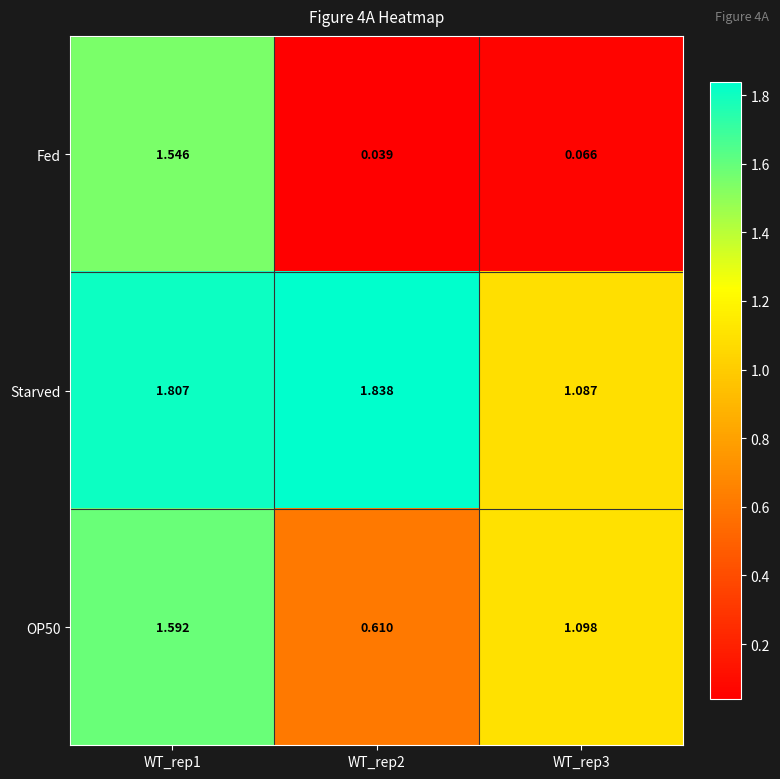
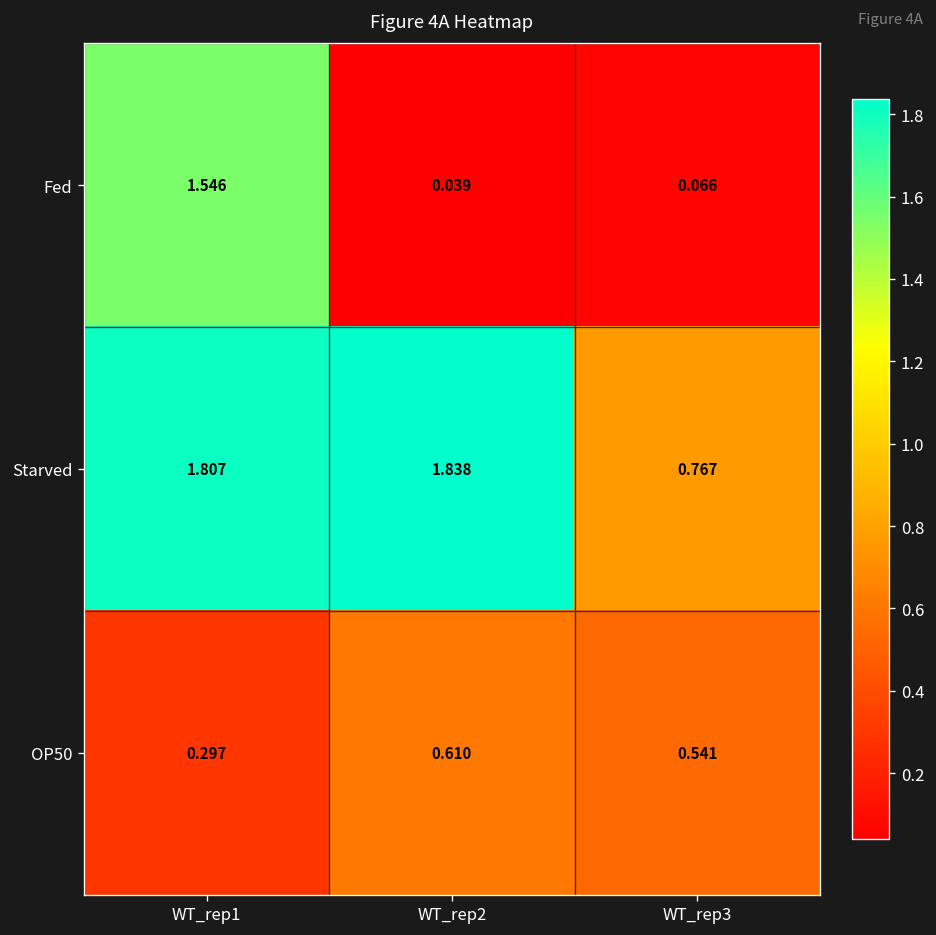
Starved, WT_rep3: 1.087 -> 0.767
OP50, WT_rep1: 1.592 -> 0.297
OP50, WT_rep3: 1.098 -> 0.541
